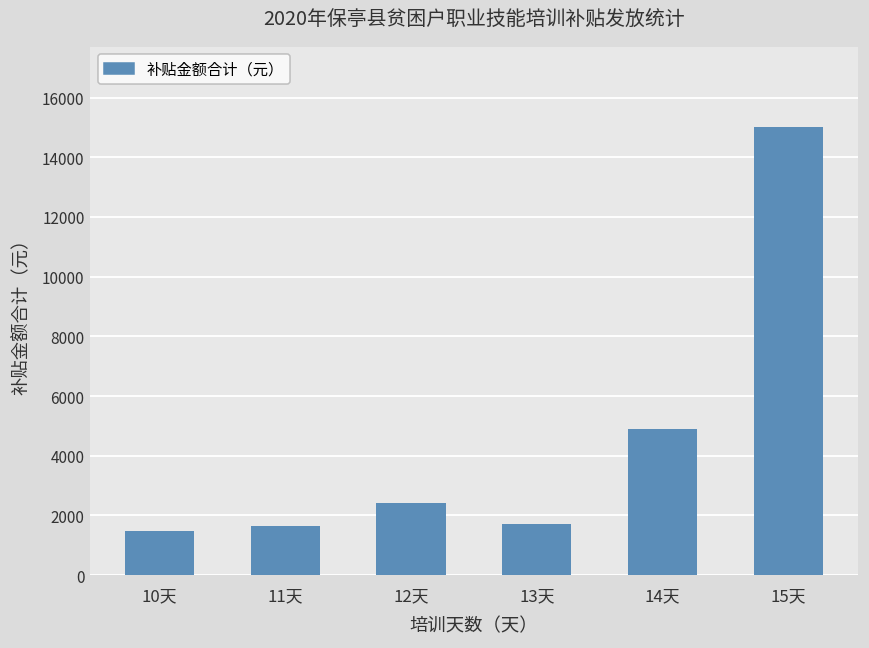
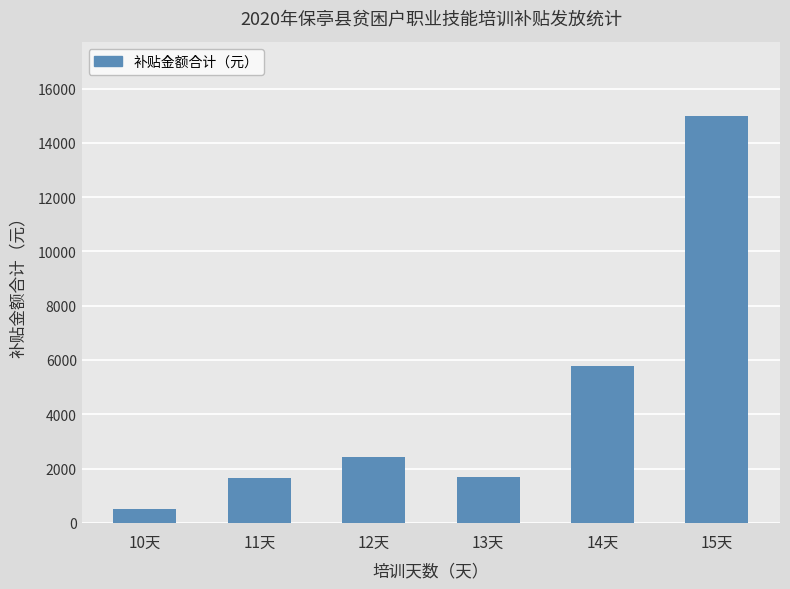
10天: 1500 -> 500
14天: 4900 -> 5800
